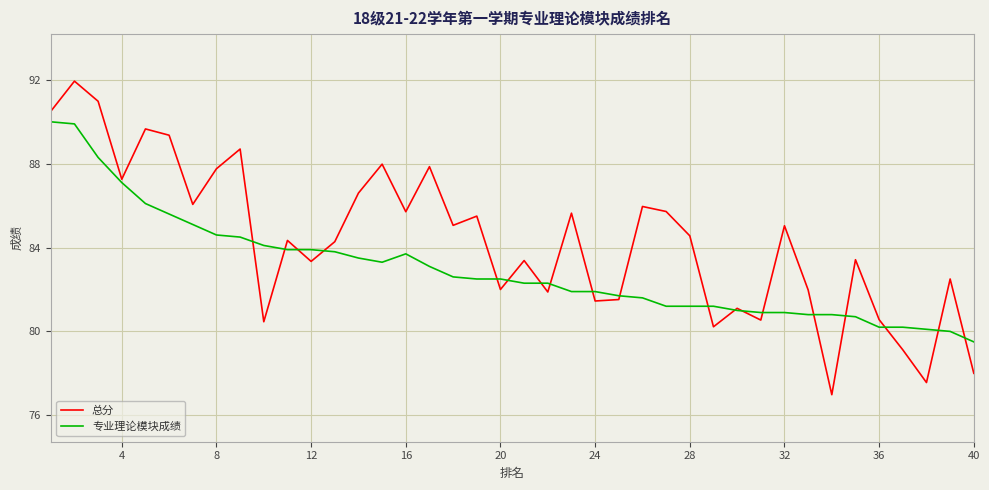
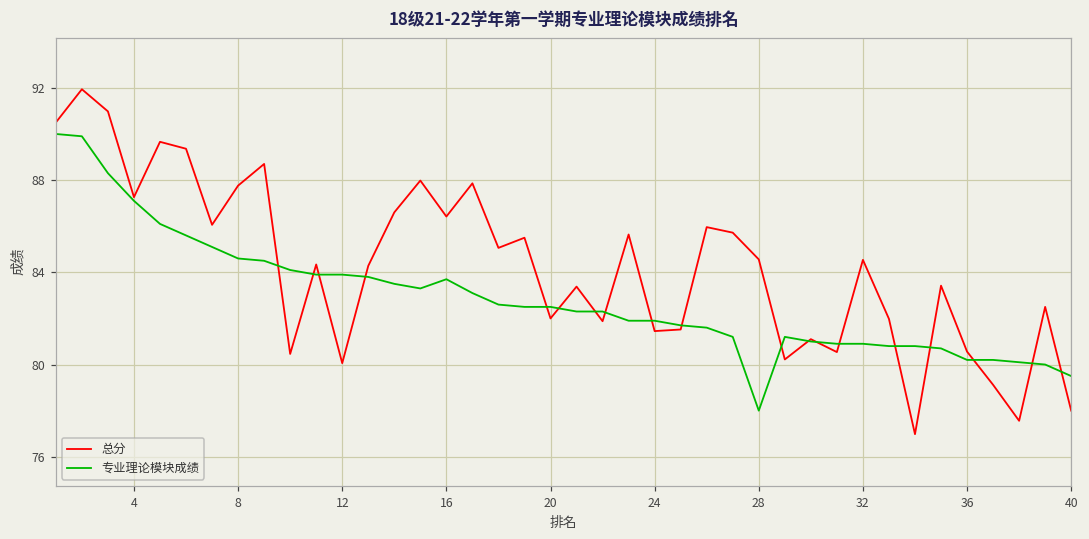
总分, 12: 83.3 -> 80.1
总分, 16: 85.7 -> 86.4
专业理论模块成绩, 28: 81.2 -> 78.0
总分, 32: 85.0 -> 84.5
